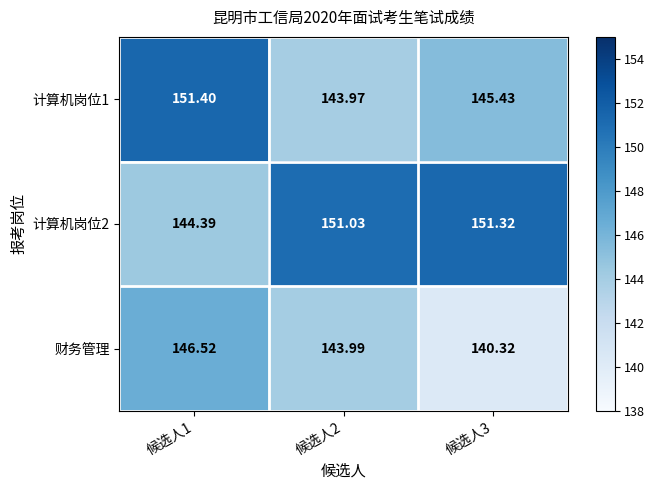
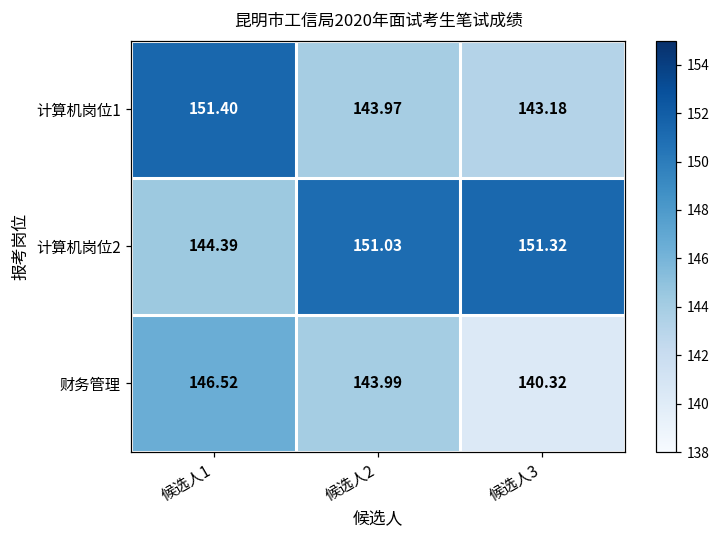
计算机岗位1, 候选人3: 145.43 -> 143.18
